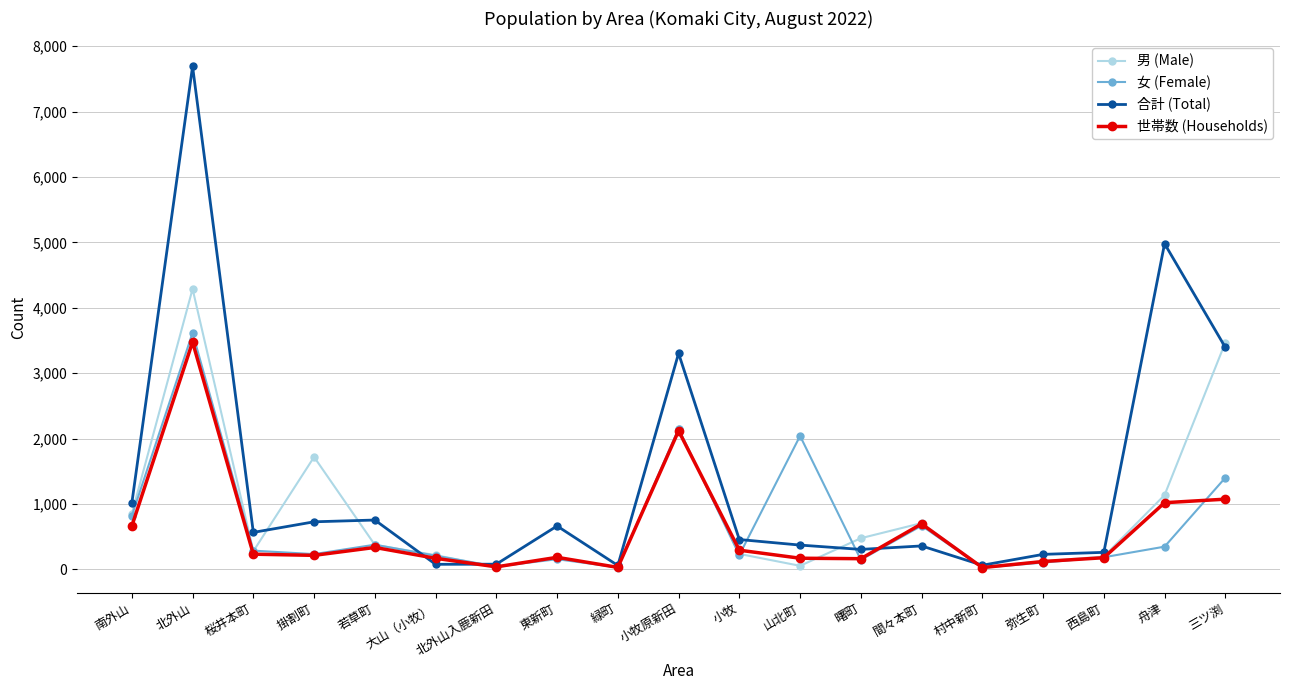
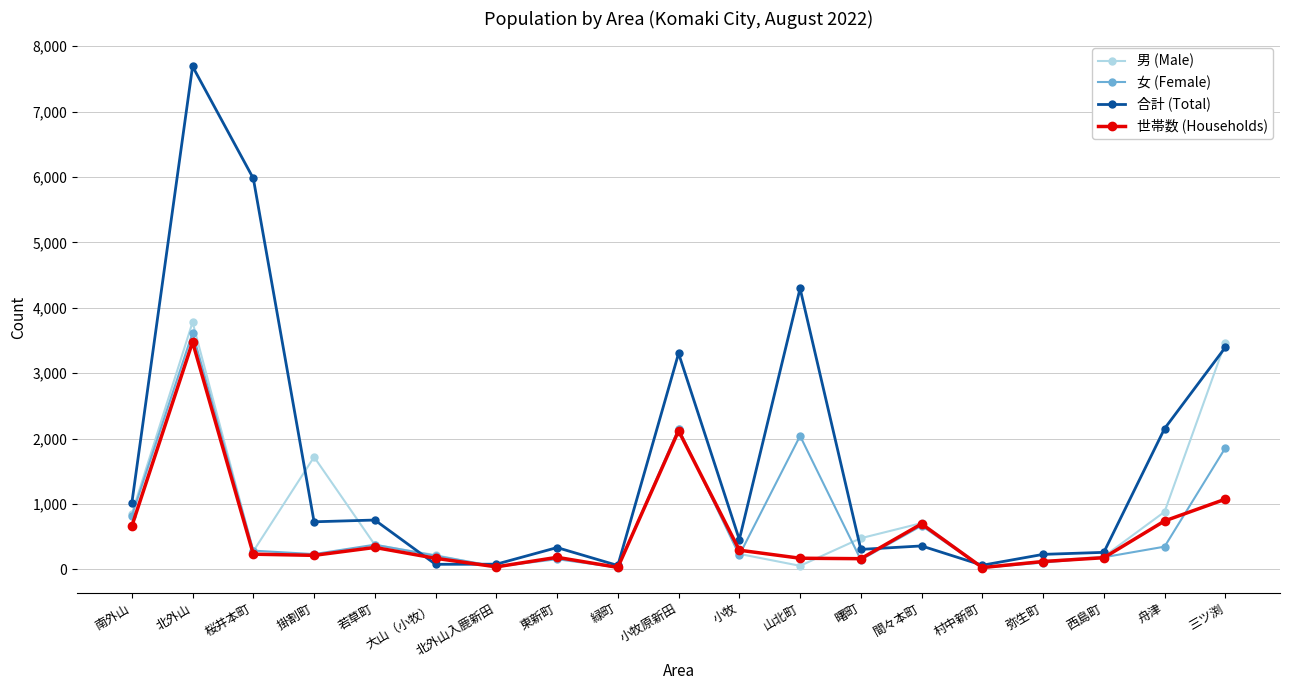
男 (Male), 北外山: 4,300 -> 3,800
合計 (Total), 桜井本町: 600 -> 6,000
合計 (Total), 東新町: 700 -> 300
合計 (Total), 山北町: 400 -> 4,300
男 (Male), 舟津: 1,100 -> 900
合計 (Total), 舟津: 5,000 -> 2,200
世帯数 (Households), 舟津: 1,000 -> 700
女 (Female), 三ツ渕: 1,400 -> 1,900
